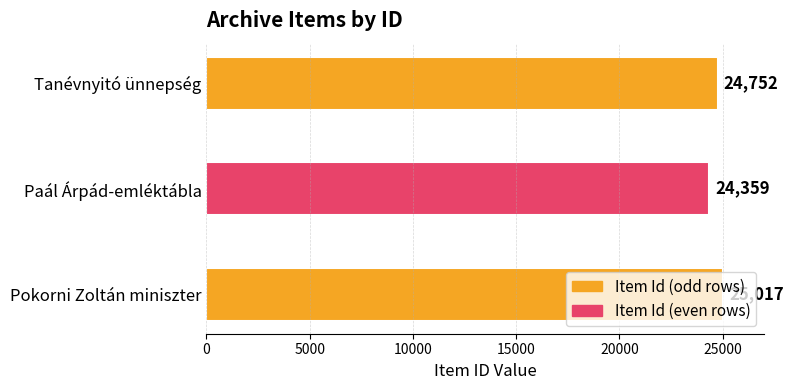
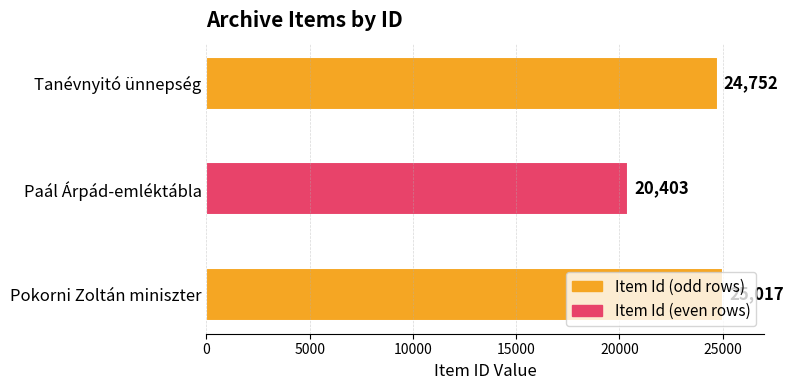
Paál Árpád-emléktábla: 24,359 -> 20,403
